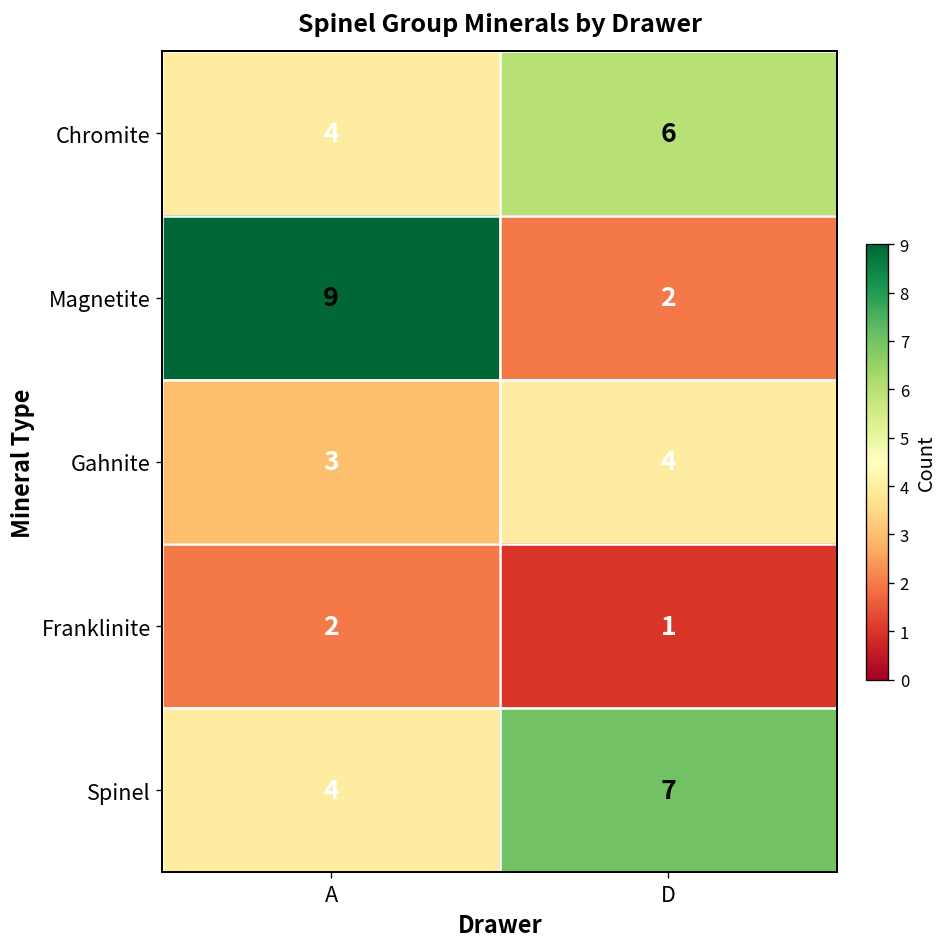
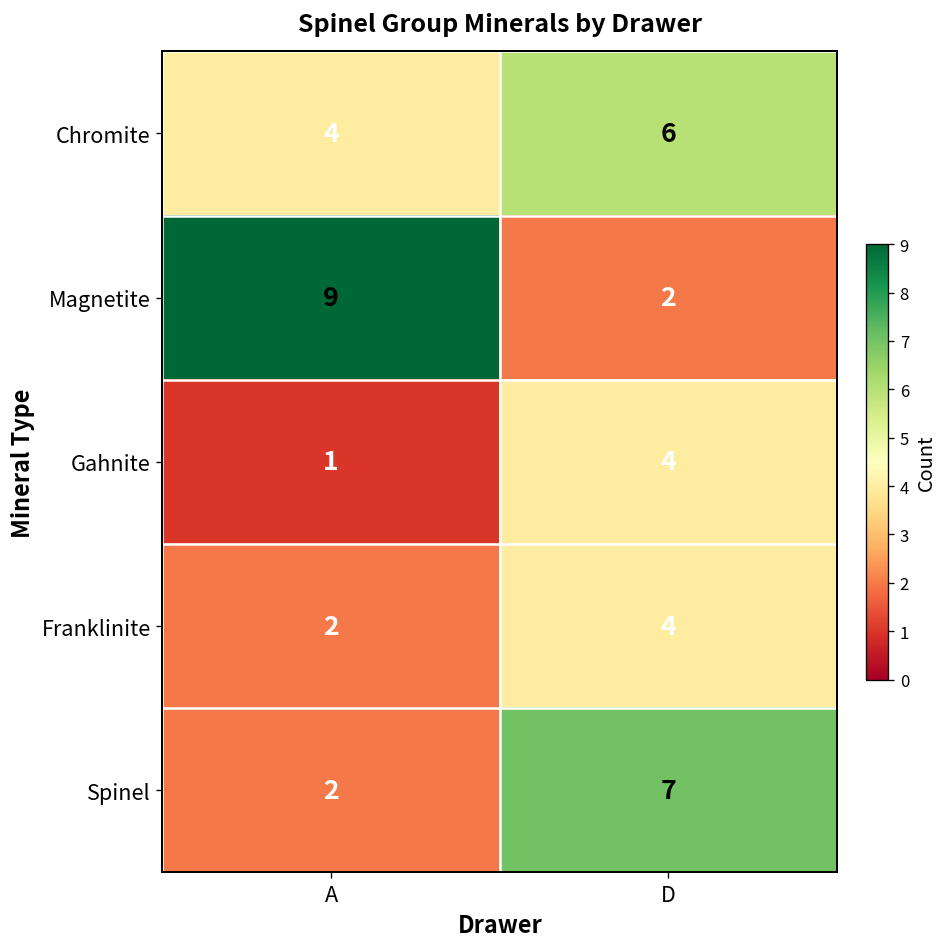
Gahnite, A: 3 -> 1
Franklinite, D: 1 -> 4
Spinel, A: 4 -> 2
